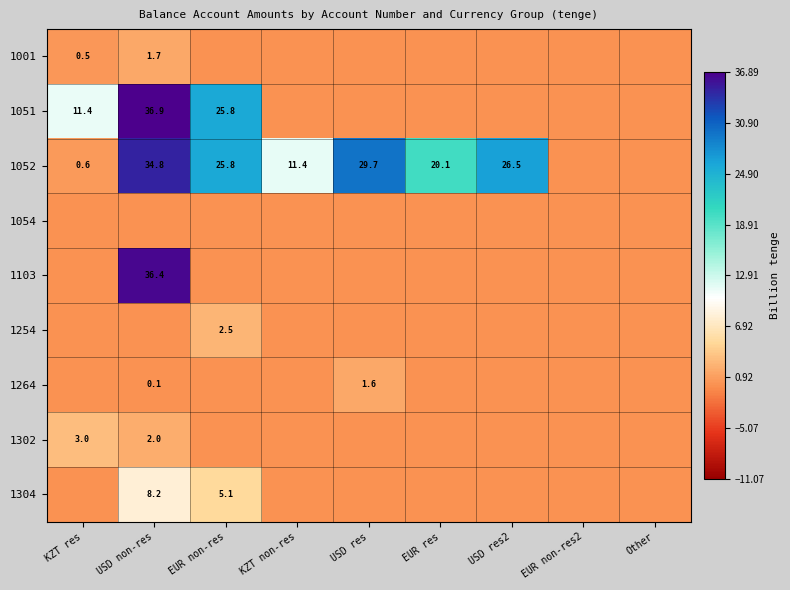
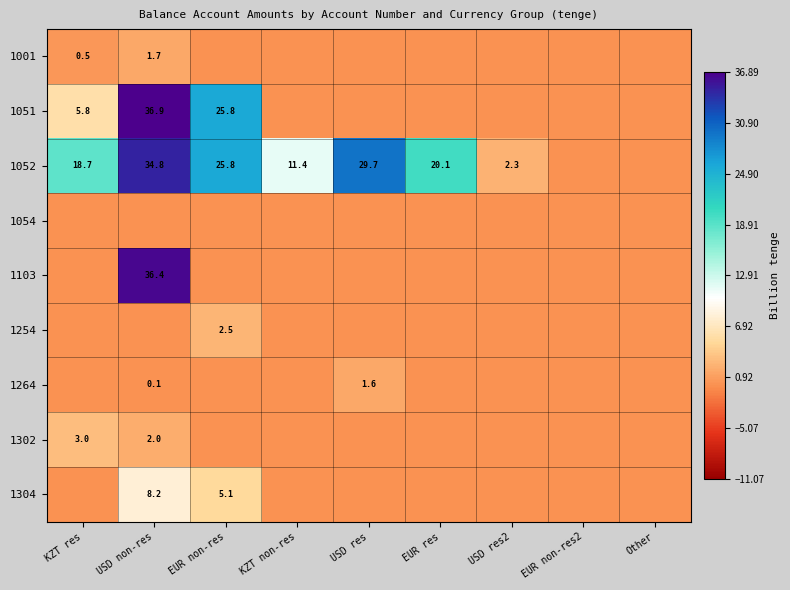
1051, KZT res: 11.4 -> 5.8
1052, KZT res: 0.6 -> 18.7
1052, USD res2: 26.5 -> 2.3
